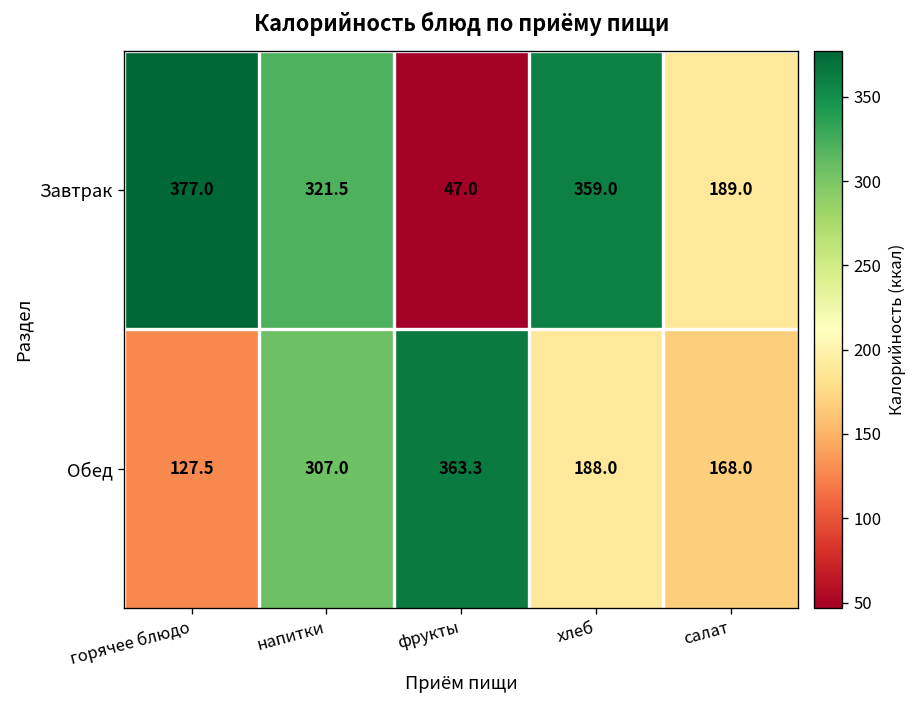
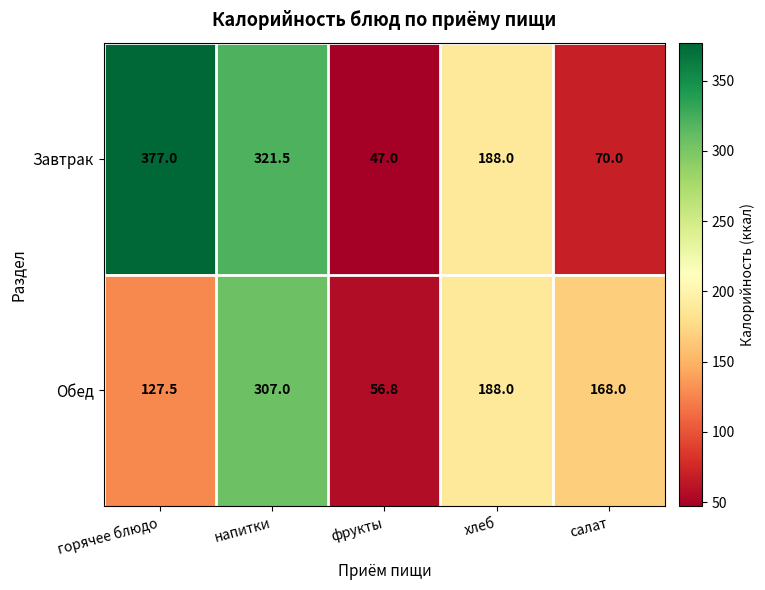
Завтрак, хлеб: 359.0 -> 188.0
Завтрак, салат: 189.0 -> 70.0
Обед, фрукты: 363.3 -> 56.8
